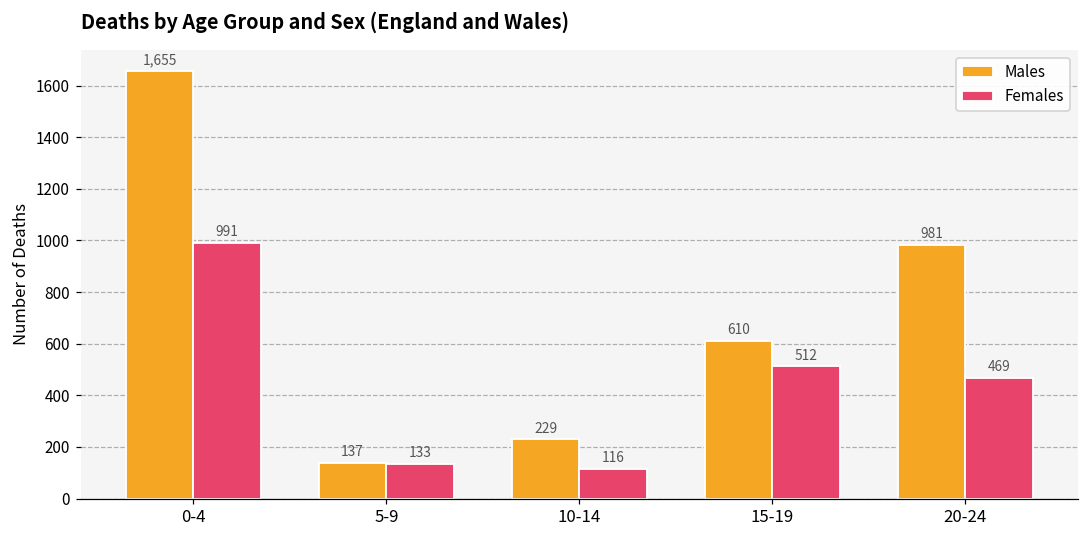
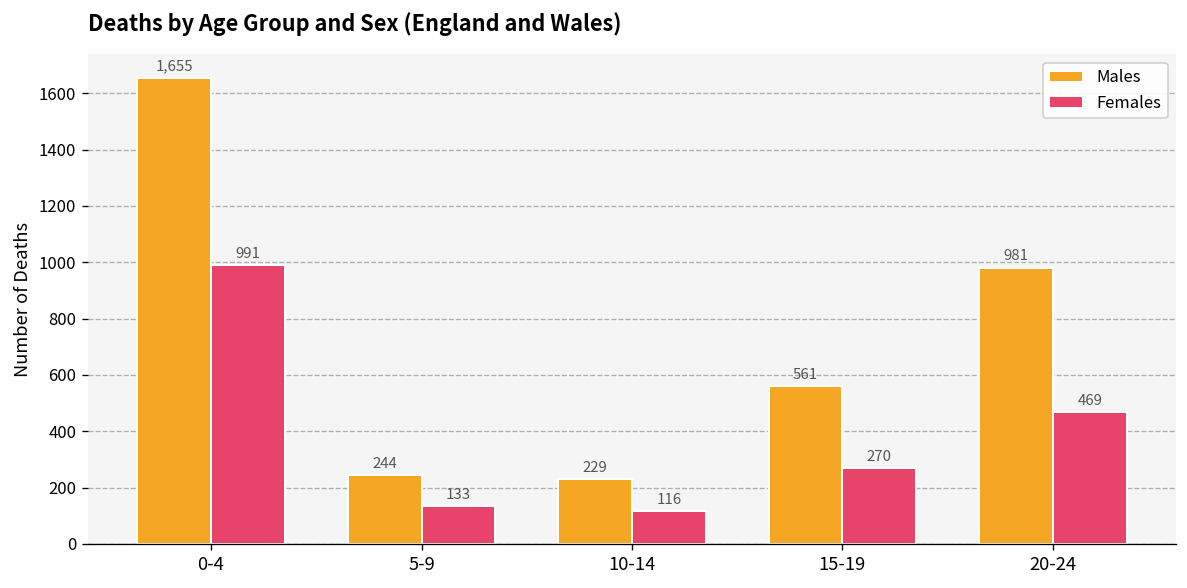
Males, 5-9: 137 -> 244
Males, 15-19: 610 -> 561
Females, 15-19: 512 -> 270
